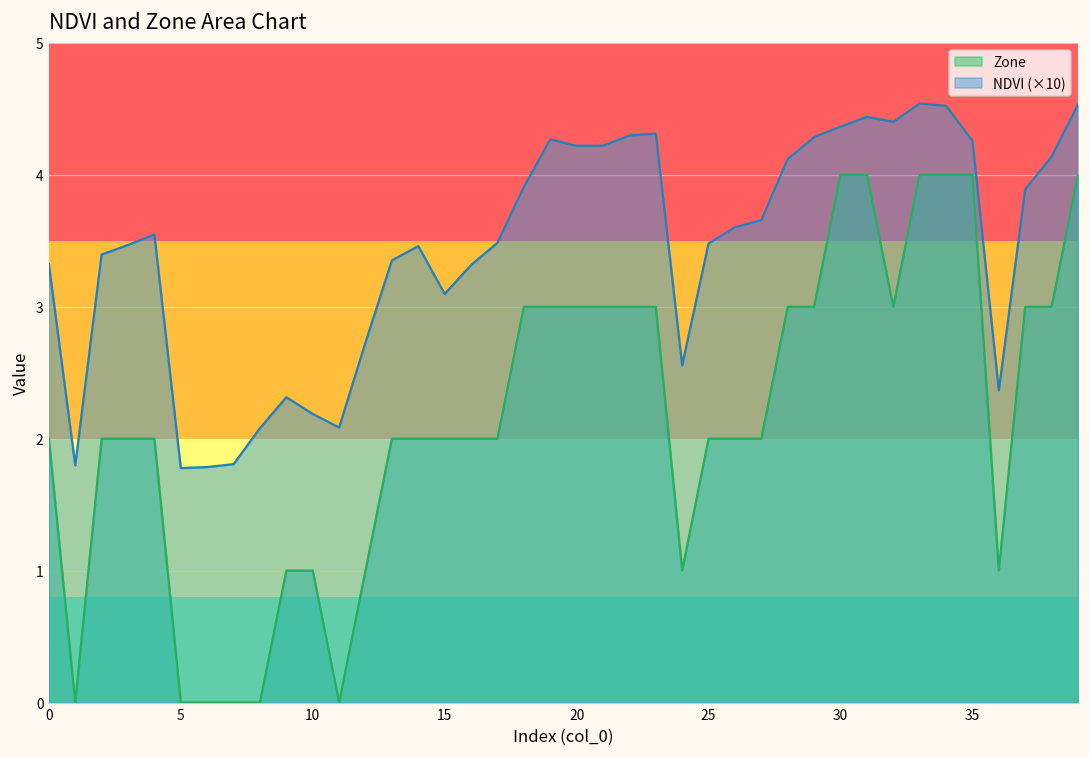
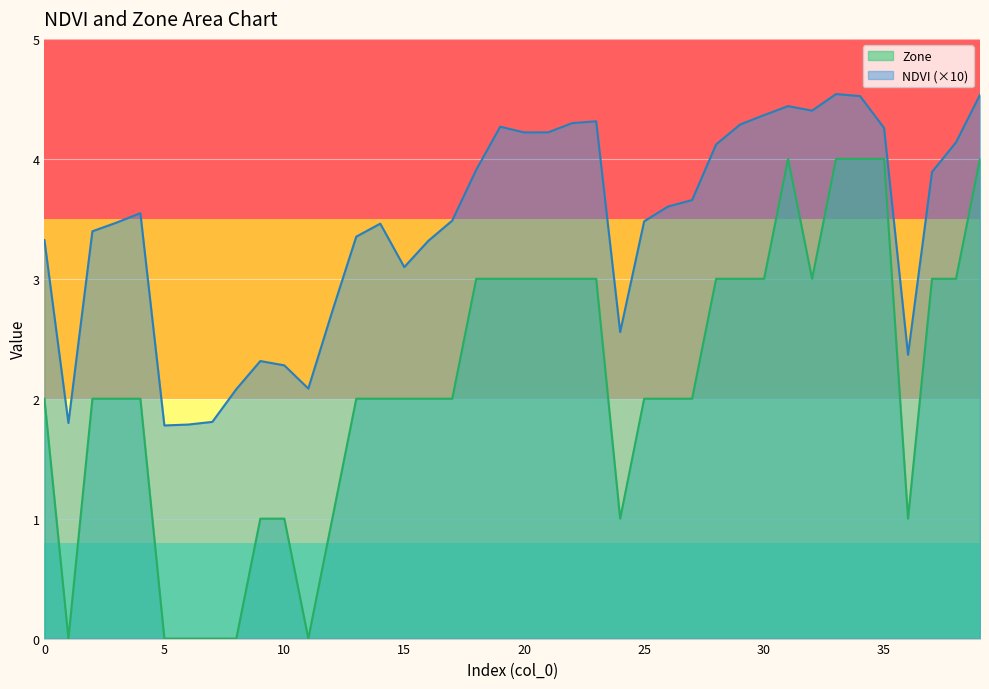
NDVI (×10), 10: 2.19 -> 2.28
Zone, 30: 4 -> 3
